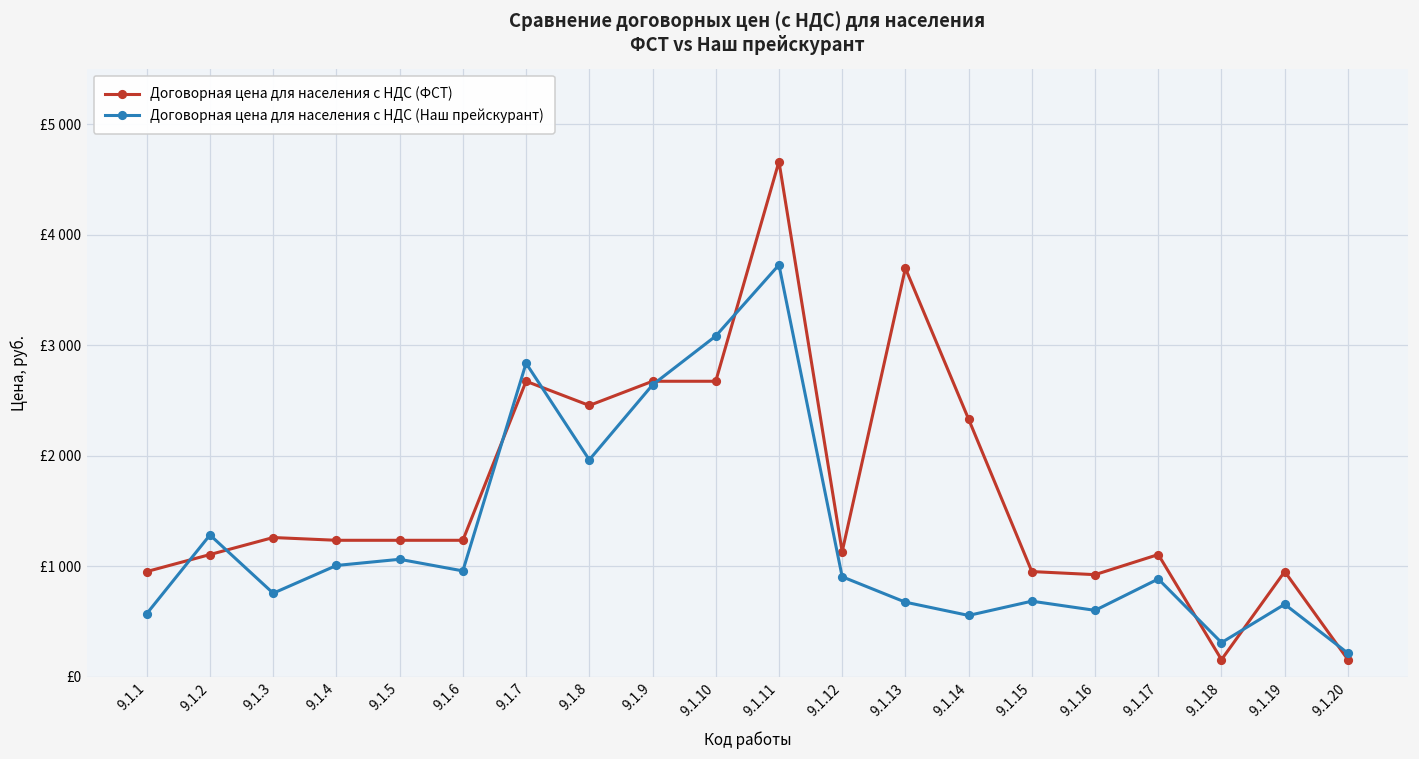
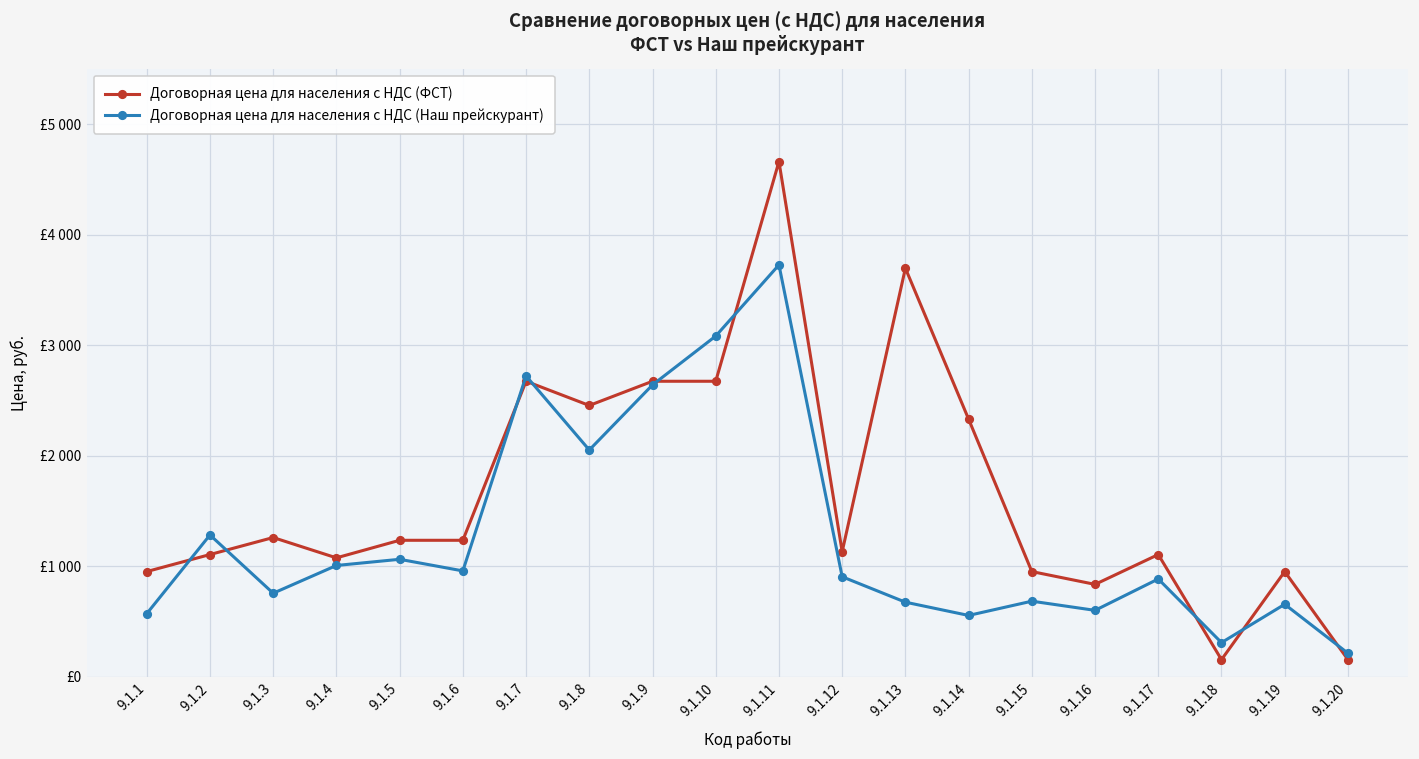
Договорная цена для населения с НДС (ФСТ), 9.1.4: £1230 -> £1080
Договорная цена для населения с НДС (Наш прейскурант), 9.1.7: £2840 -> £2720
Договорная цена для населения с НДС (Наш прейскурант), 9.1.8: £1960 -> £2050
Договорная цена для населения с НДС (ФСТ), 9.1.16: £920 -> £840
